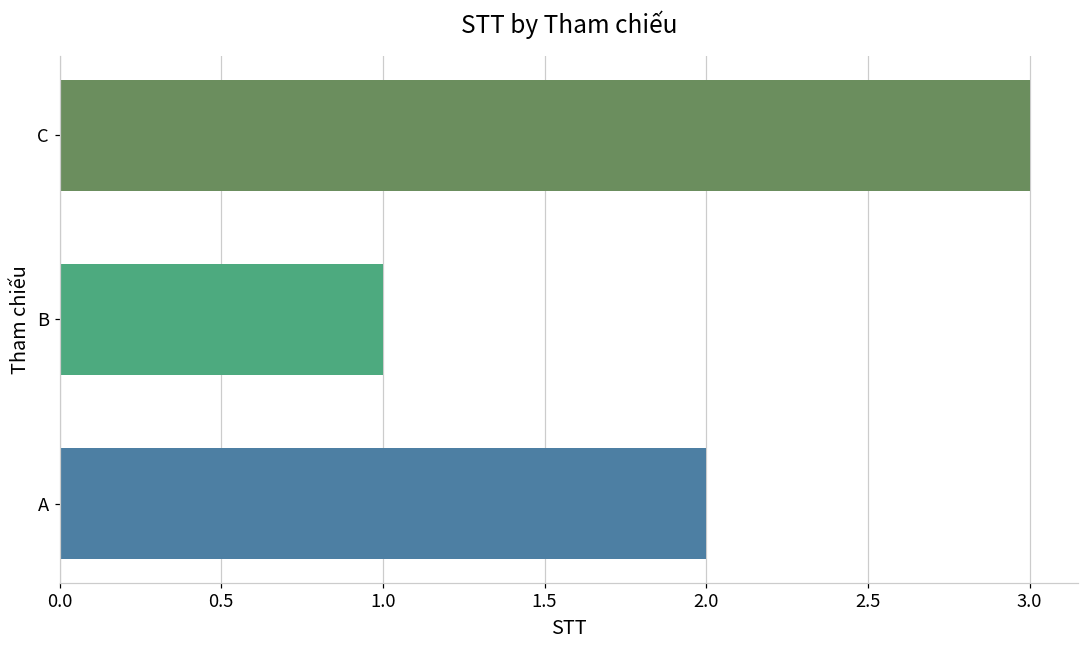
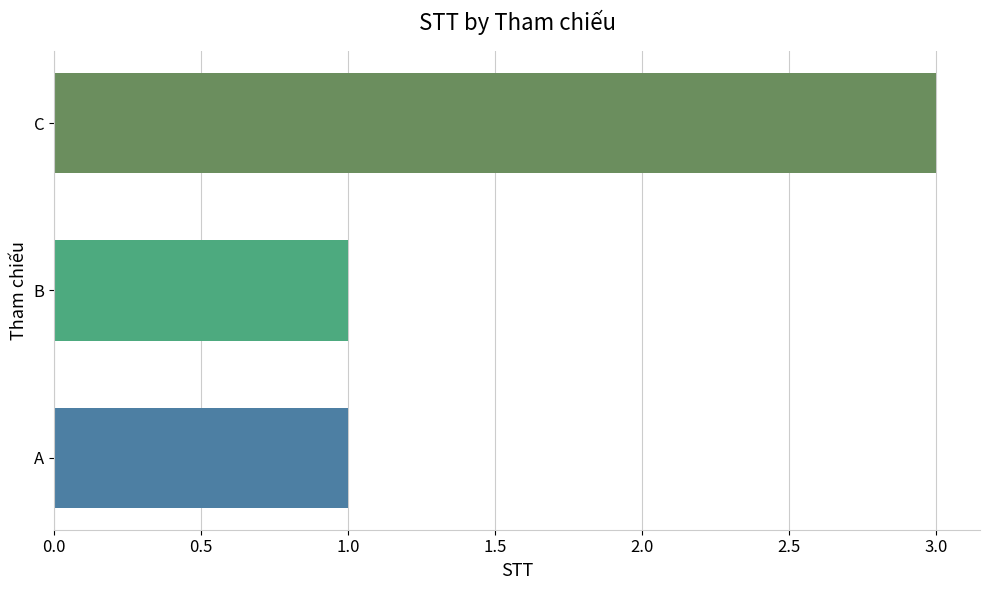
A: 2 -> 1
